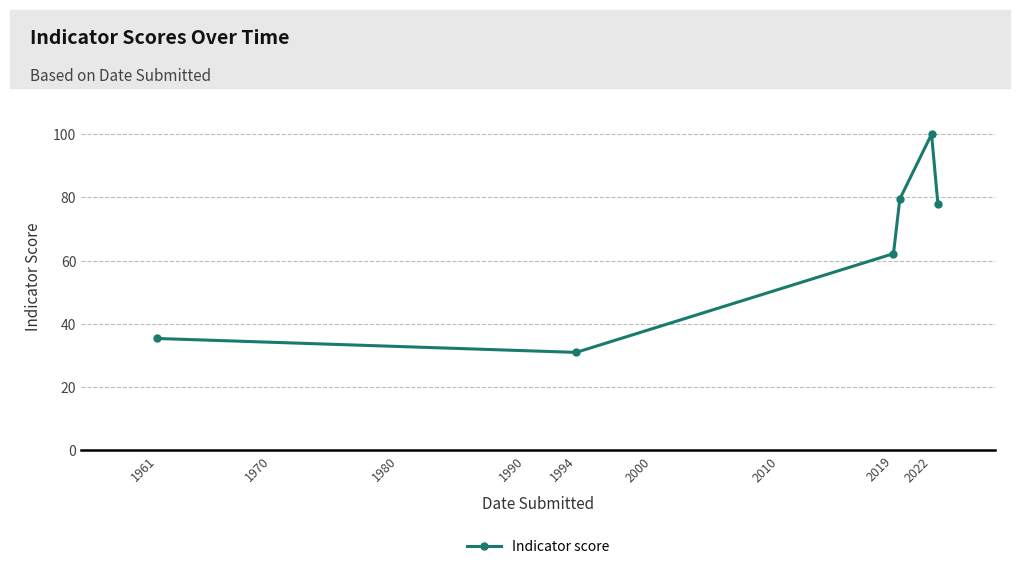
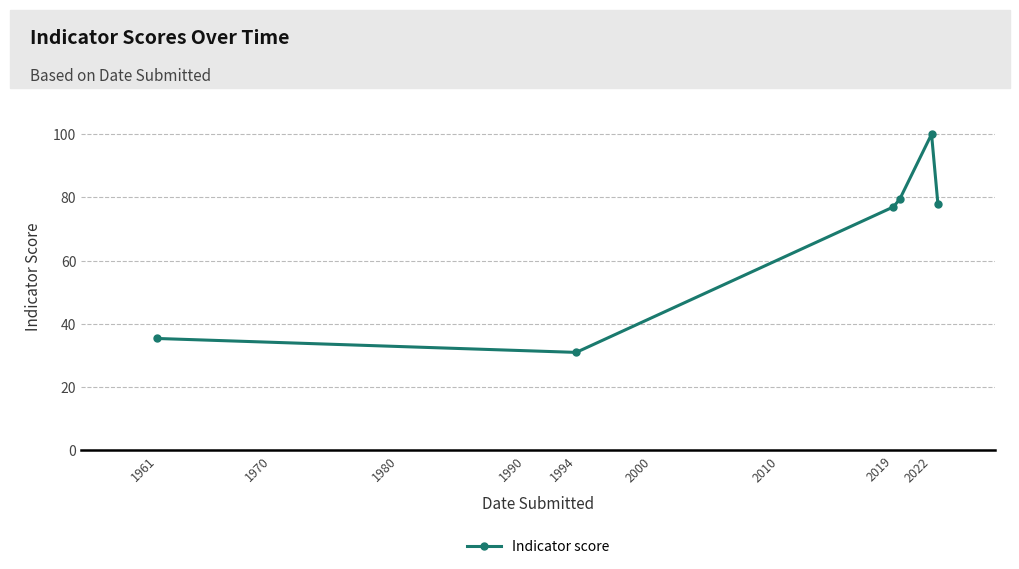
2019: 62 -> 77
